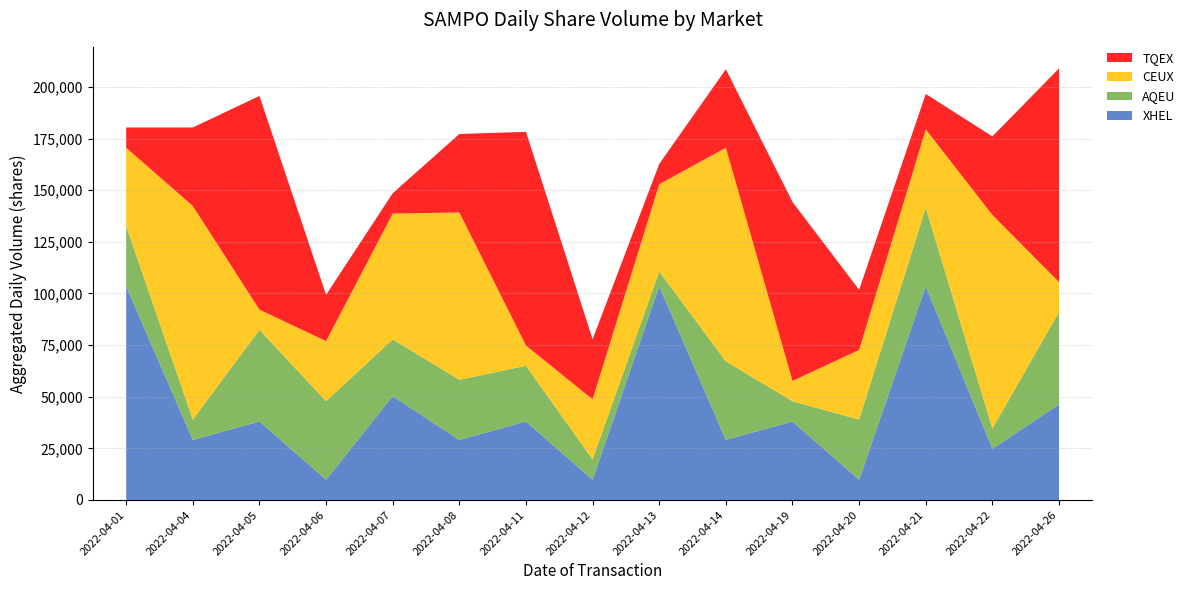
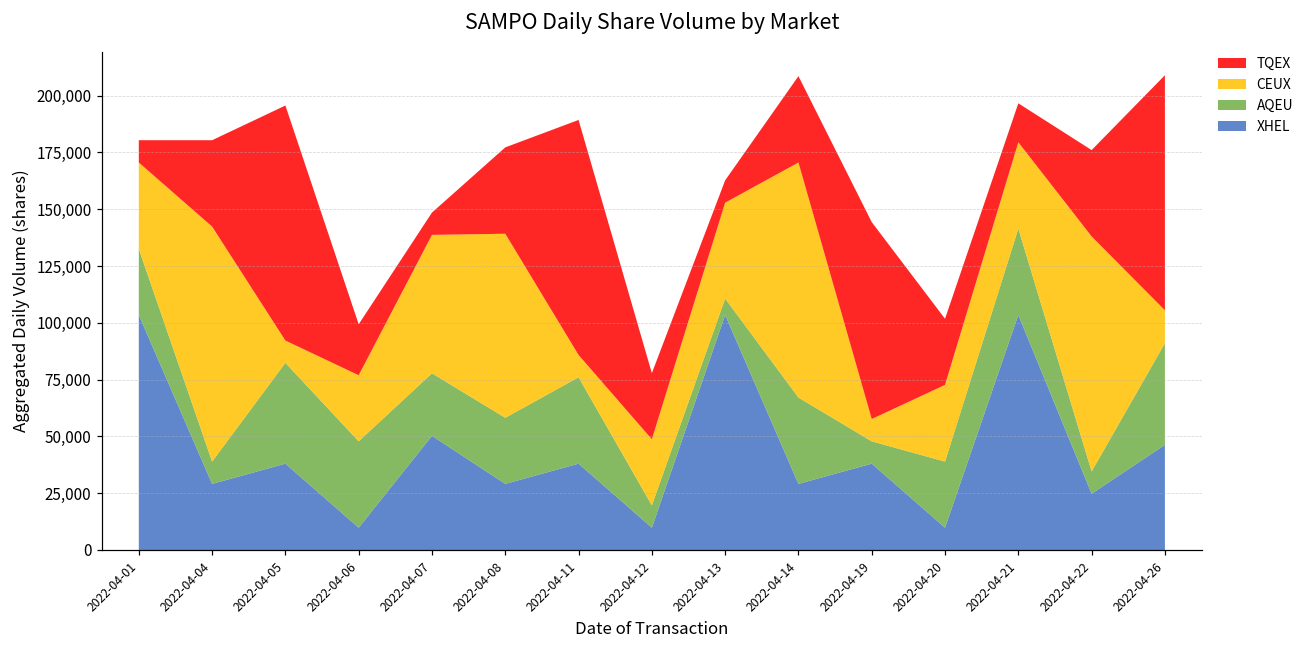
AQEU, 2022-04-11: 27,000 -> 38,000
